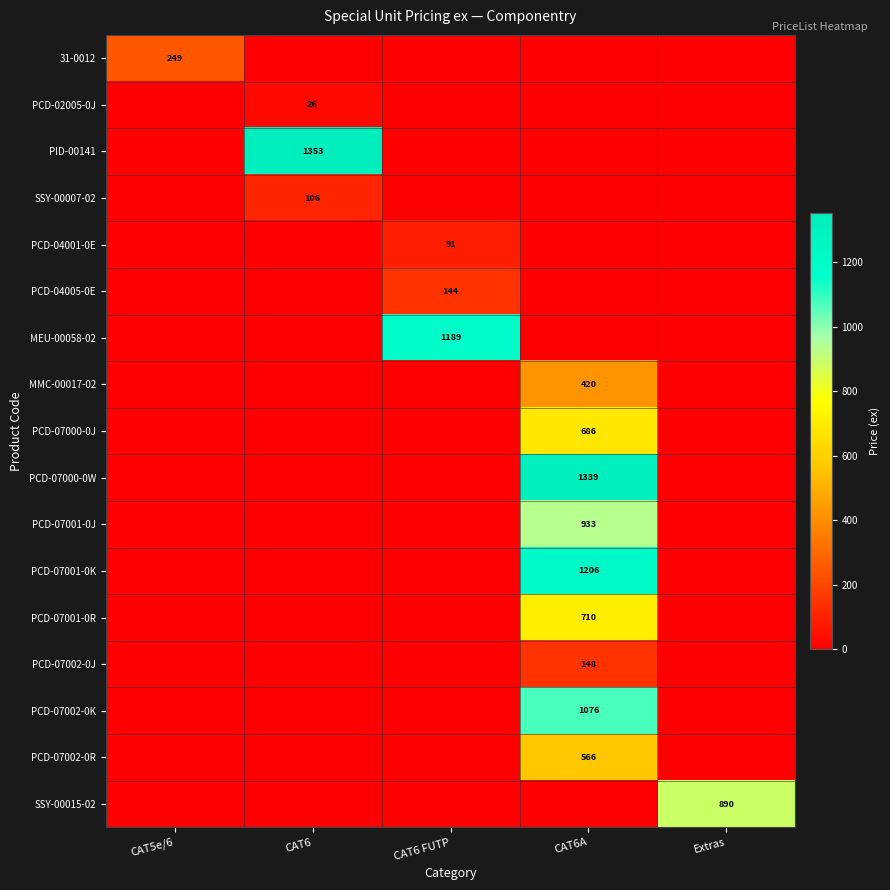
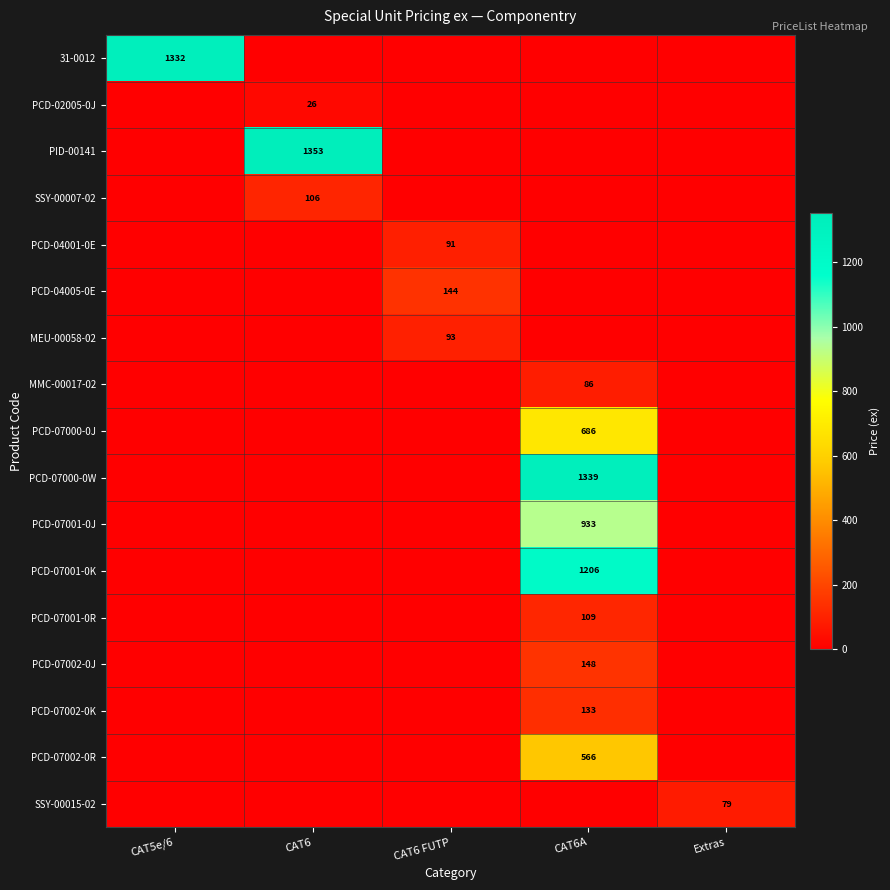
31-0012, CAT5e/6: 249 -> 1332
MEU-00058-02, CAT6 FUTP: 1189 -> 93
MMC-00017-02, CAT6A: 420 -> 86
PCD-07001-0R, CAT6A: 710 -> 109
PCD-07002-0K, CAT6A: 1076 -> 133
SSY-00015-02, Extras: 890 -> 79
